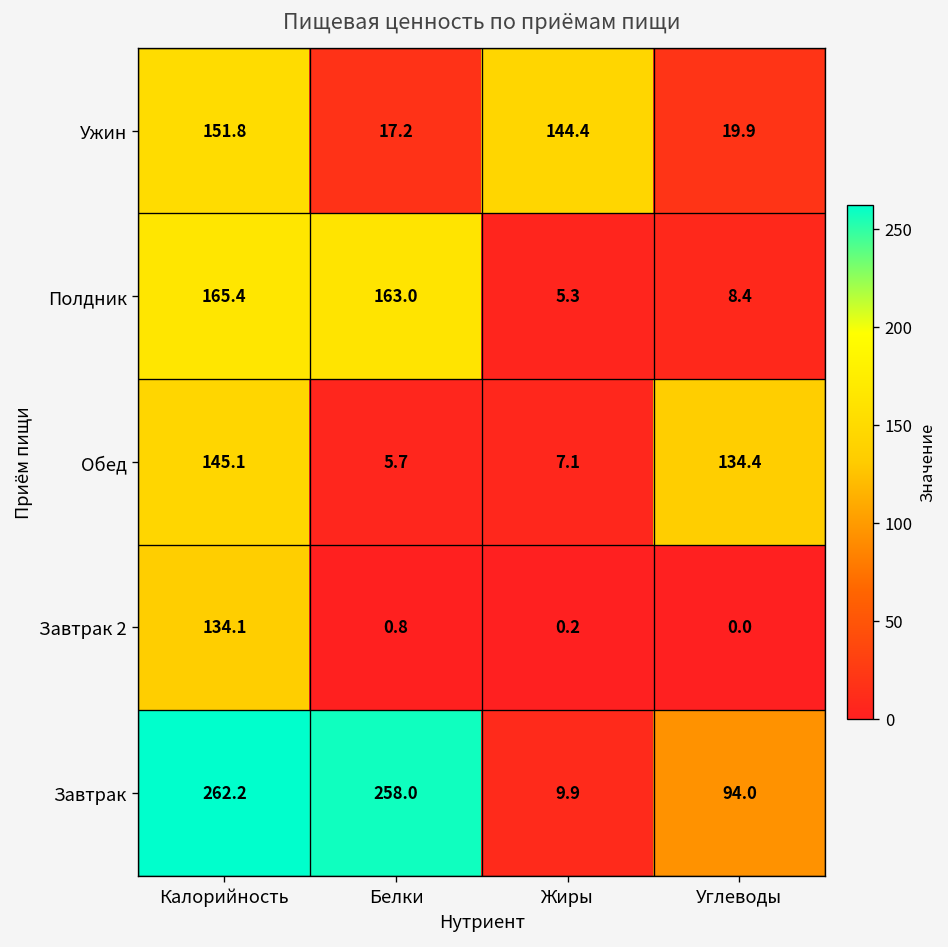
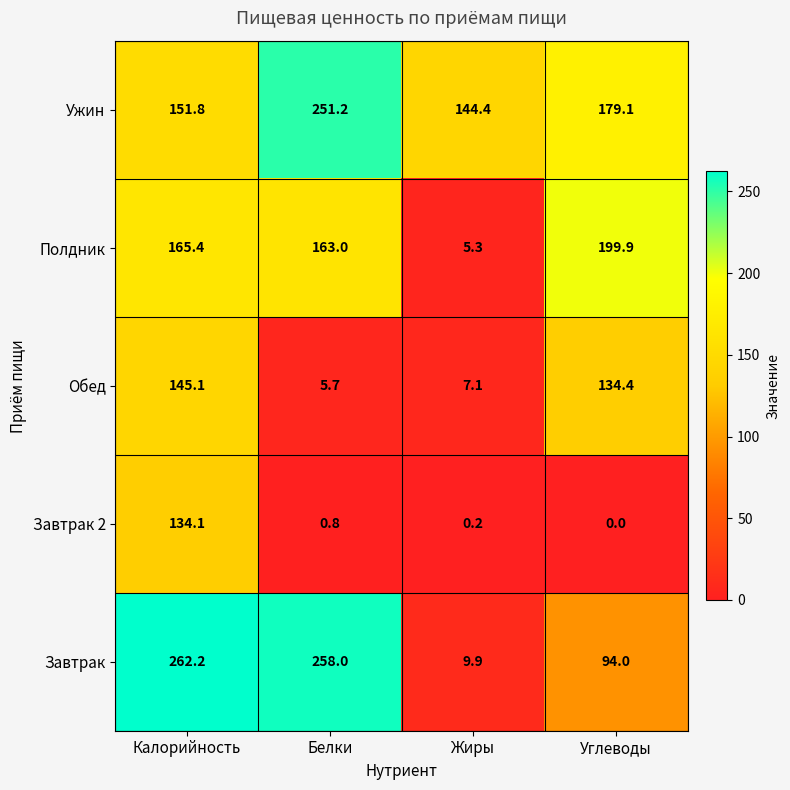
Ужин, Белки: 17.2 -> 251.2
Ужин, Углеводы: 19.9 -> 179.1
Полдник, Углеводы: 8.4 -> 199.9
